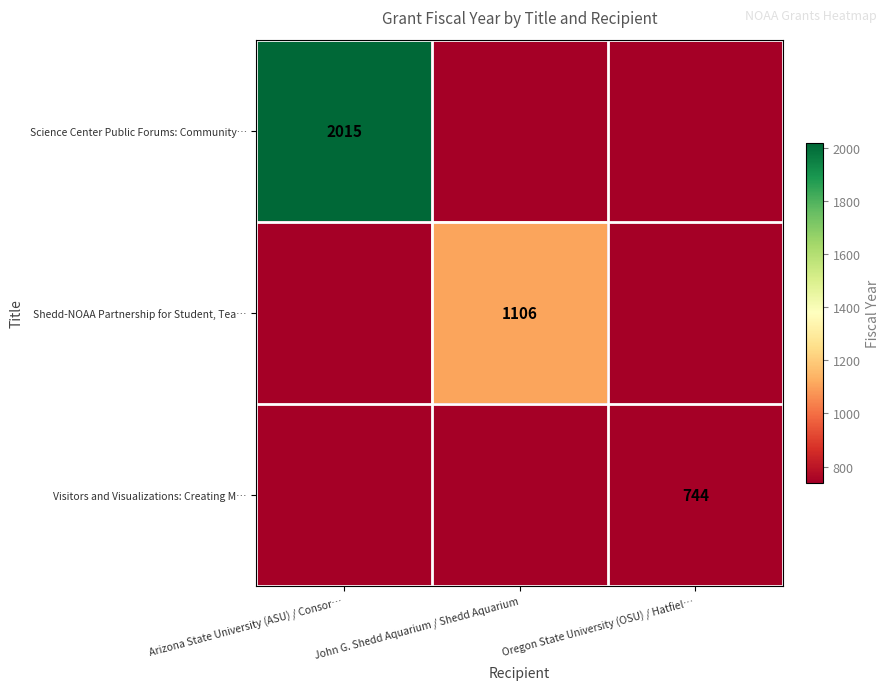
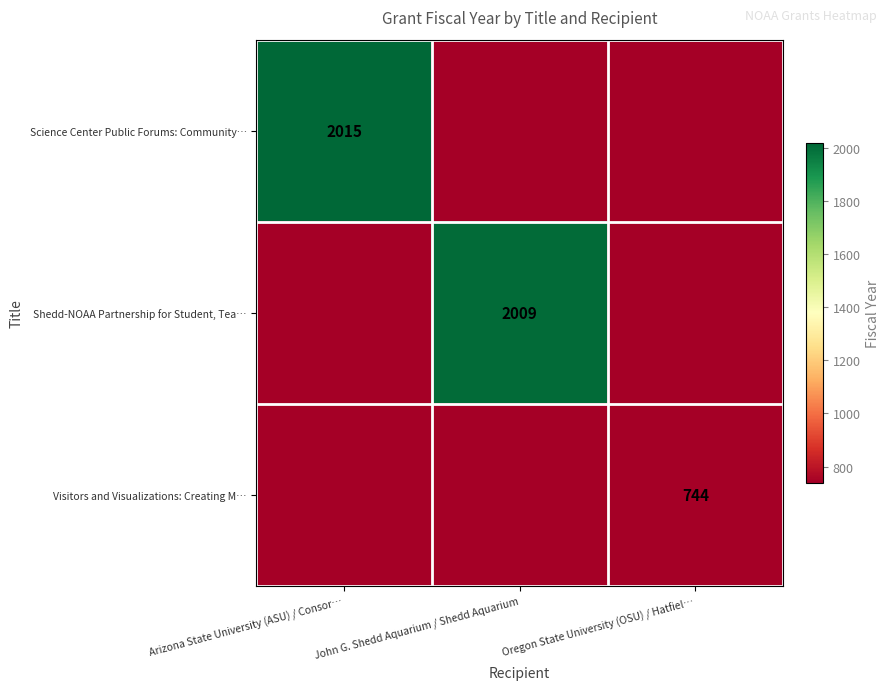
Shedd-NOAA Partnership for Student, Tea…, John G. Shedd Aquarium / Shedd Aquarium: 1106 -> 2009
